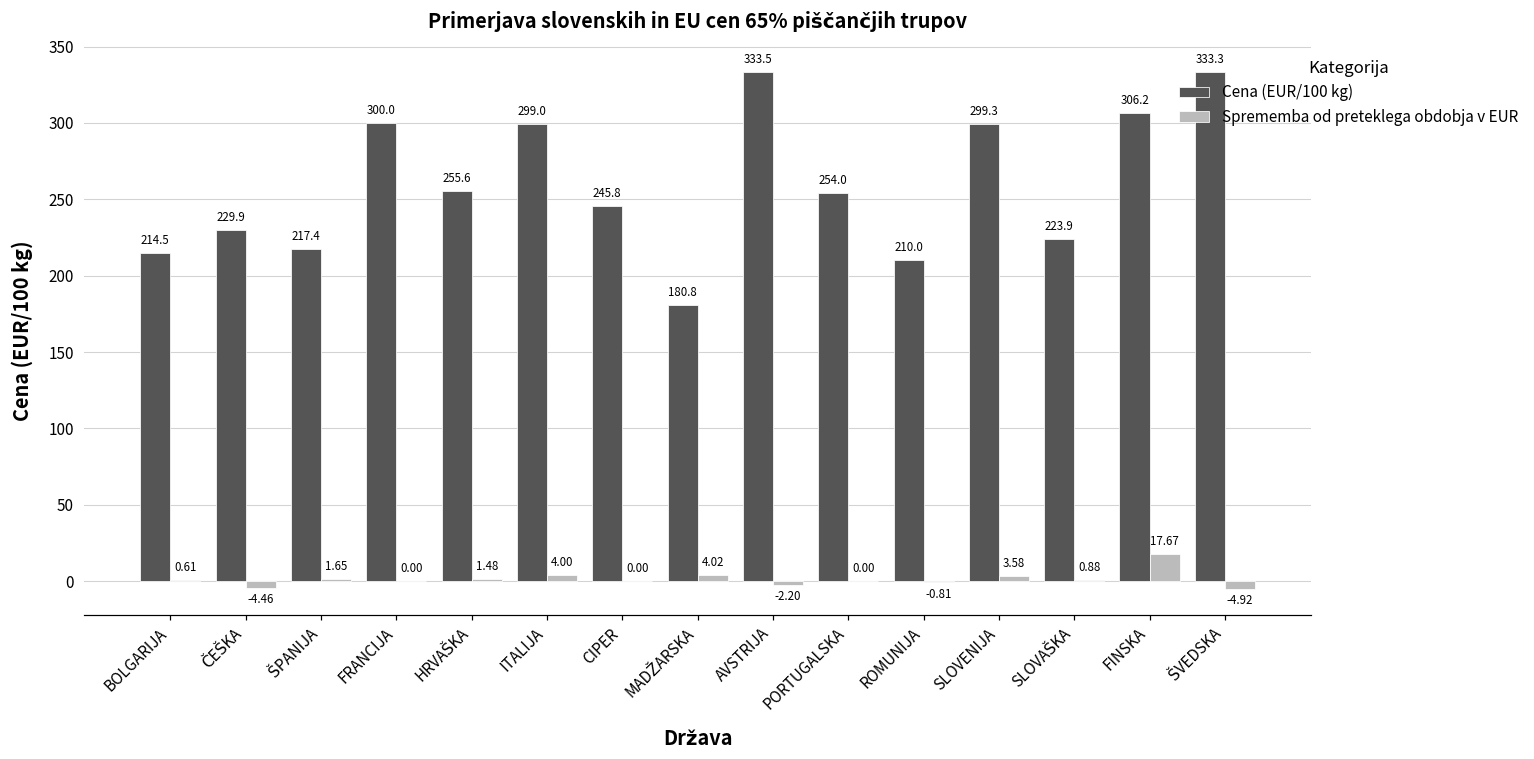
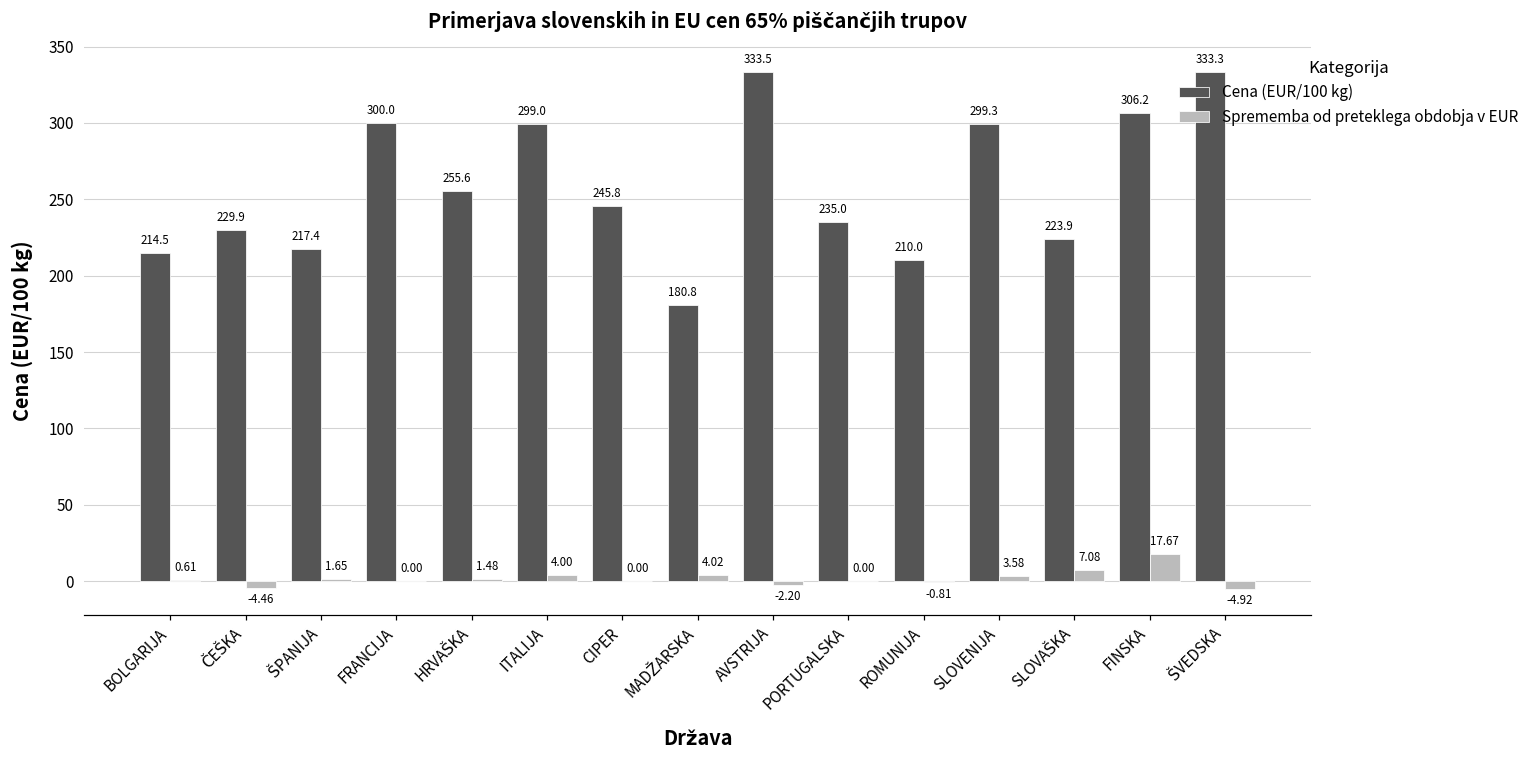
Cena (EUR/100 kg), PORTUGALSKA: 254.0 -> 235.0
Sprememba od preteklega obdobja v EUR, SLOVAŠKA: 0.88 -> 7.08
